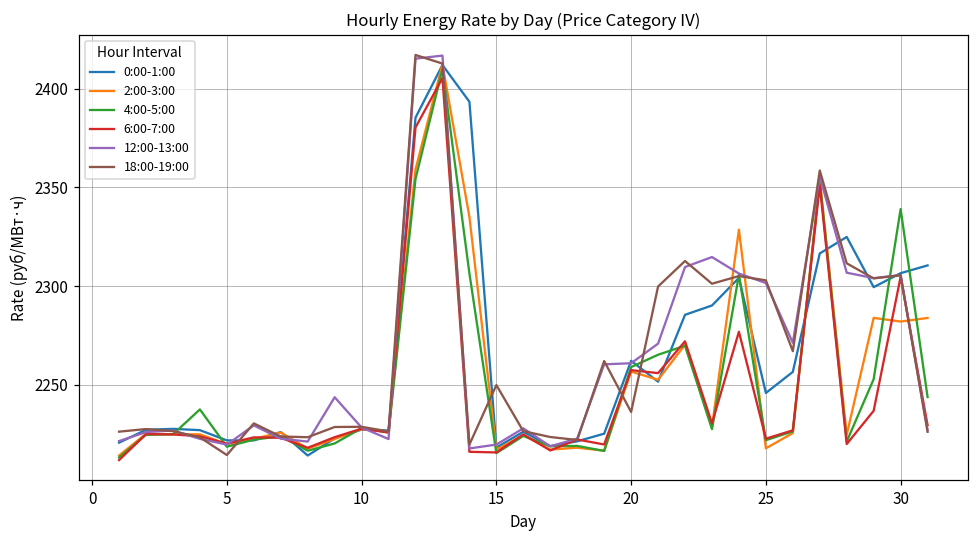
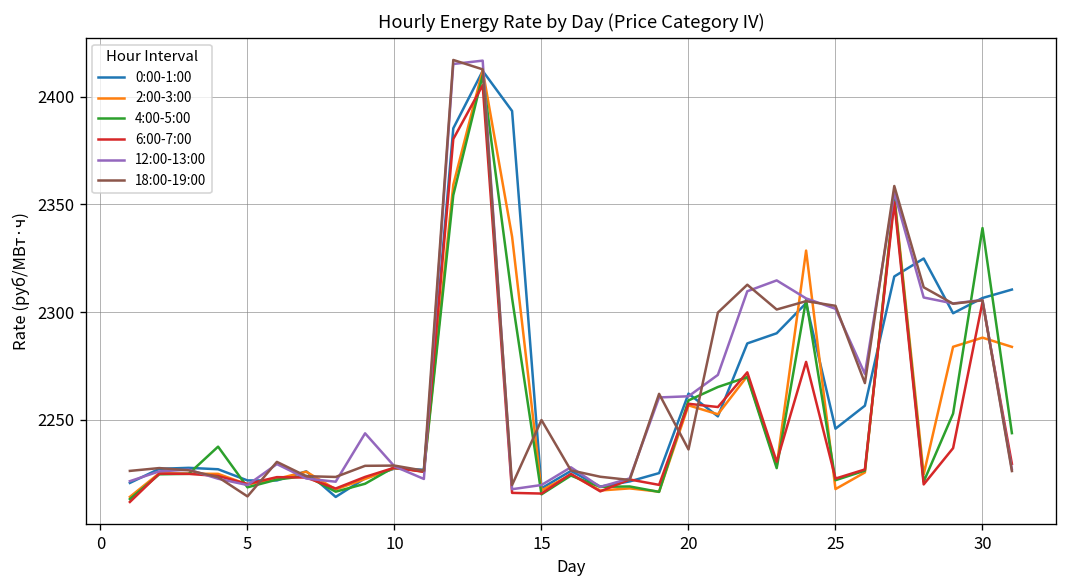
2:00-3:00, 30: 2282 -> 2288
